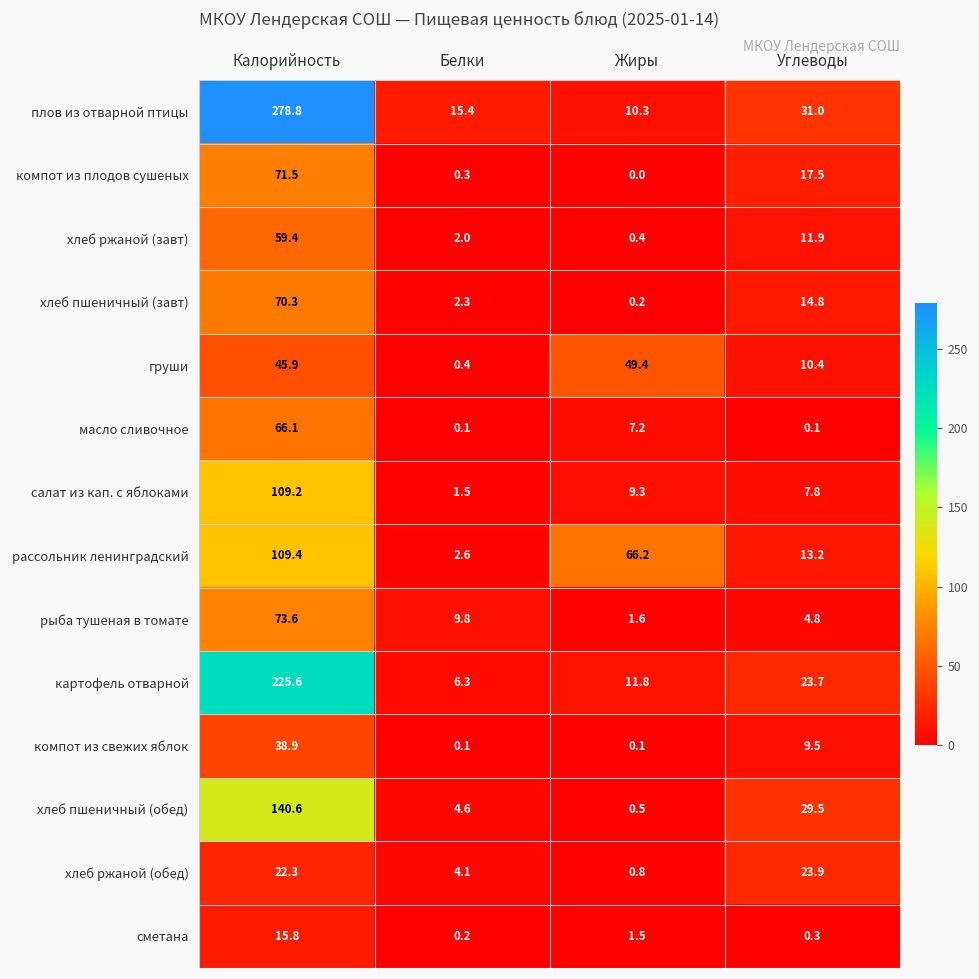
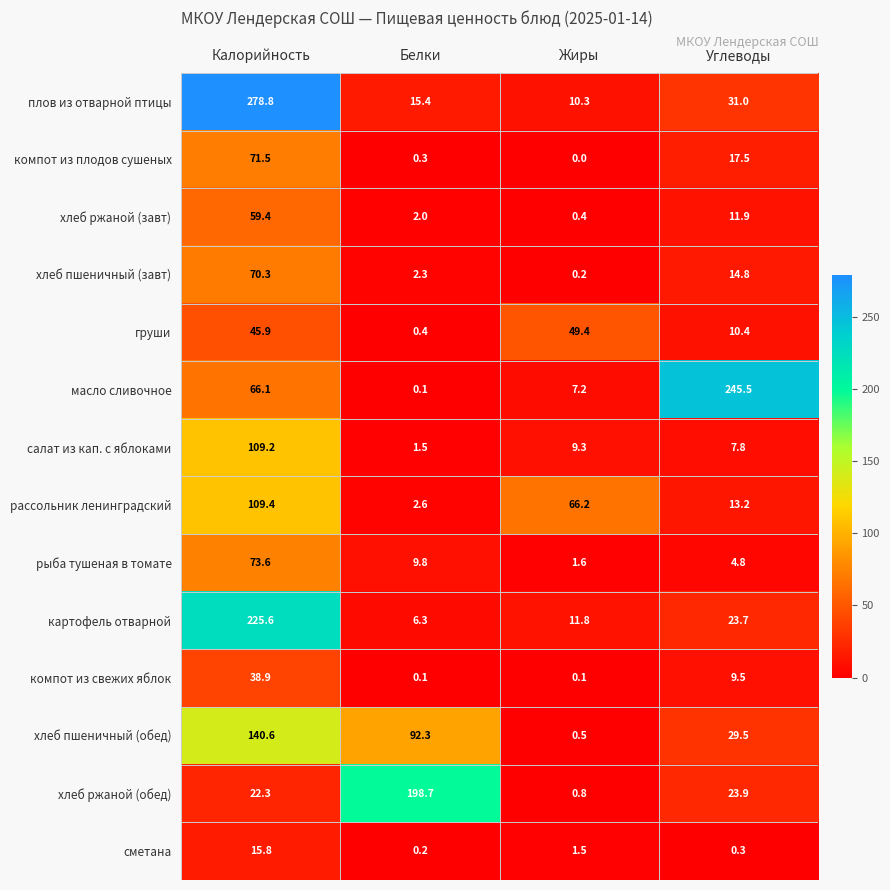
масло сливочное, Углеводы: 0.1 -> 245.5
хлеб пшеничный (обед), Белки: 4.6 -> 92.3
хлеб ржаной (обед), Белки: 4.1 -> 198.7
